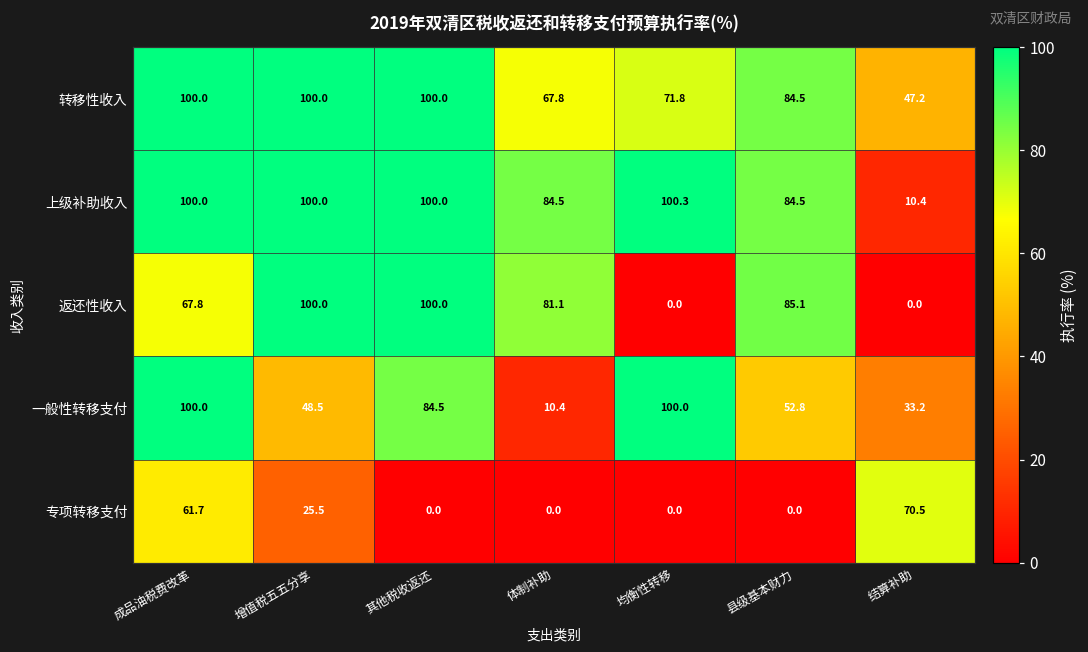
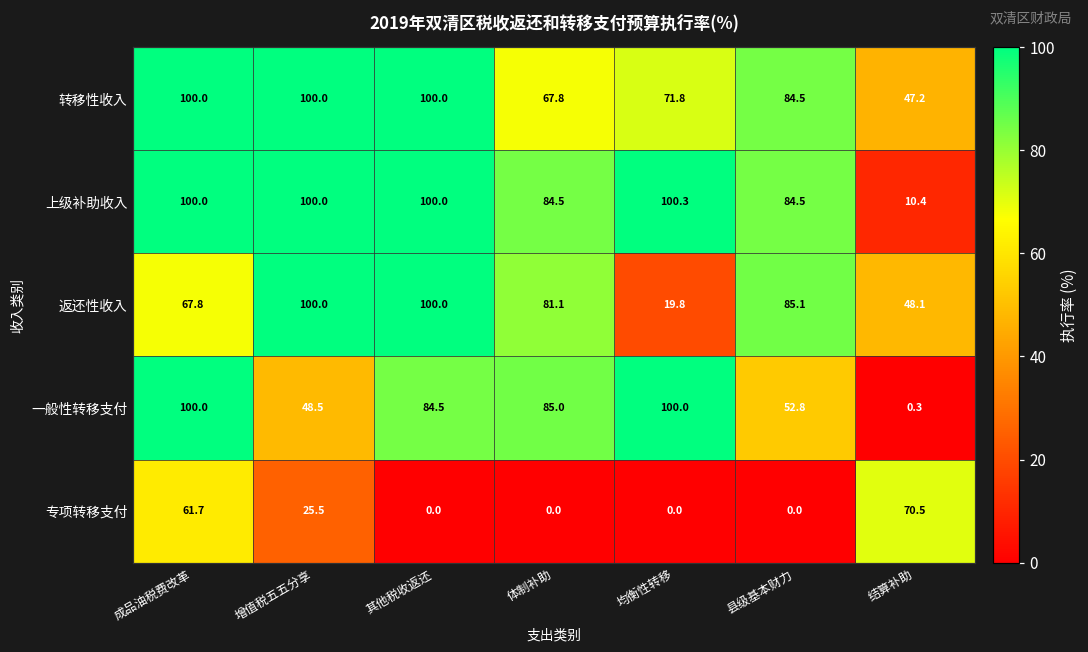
返还性收入, 均衡性转移: 0.0 -> 19.8
返还性收入, 结算补助: 0.0 -> 48.1
一般性转移支付, 体制补助: 10.4 -> 85.0
一般性转移支付, 结算补助: 33.2 -> 0.3
